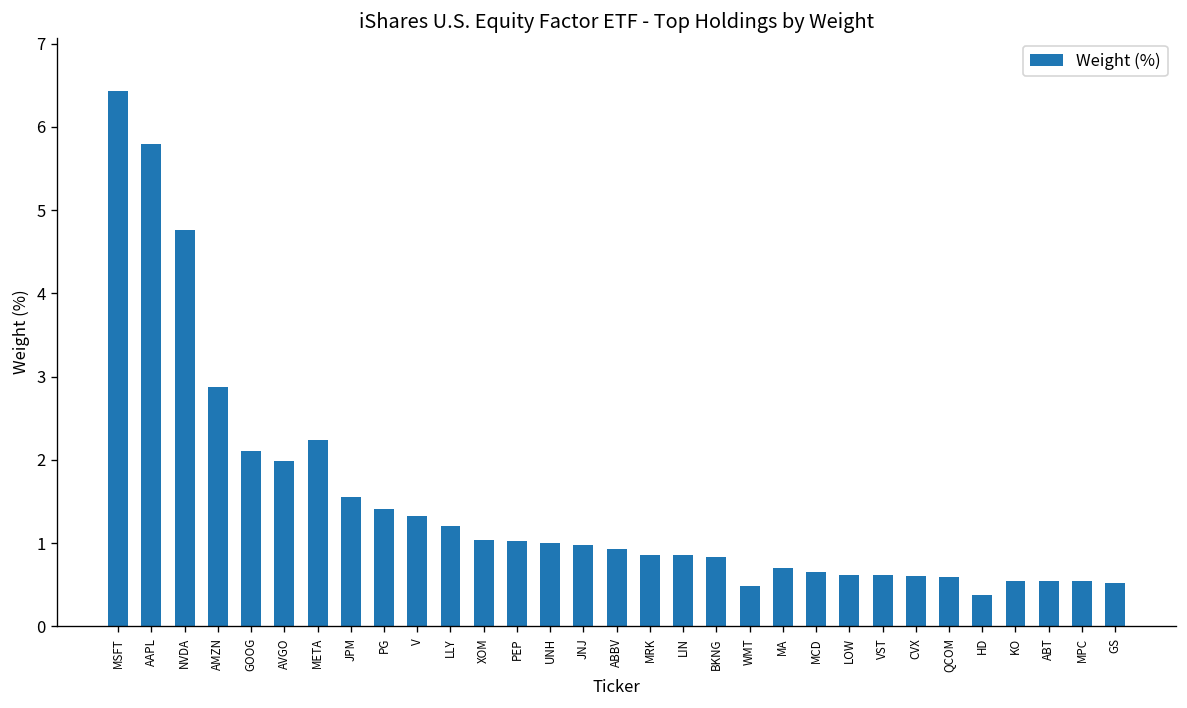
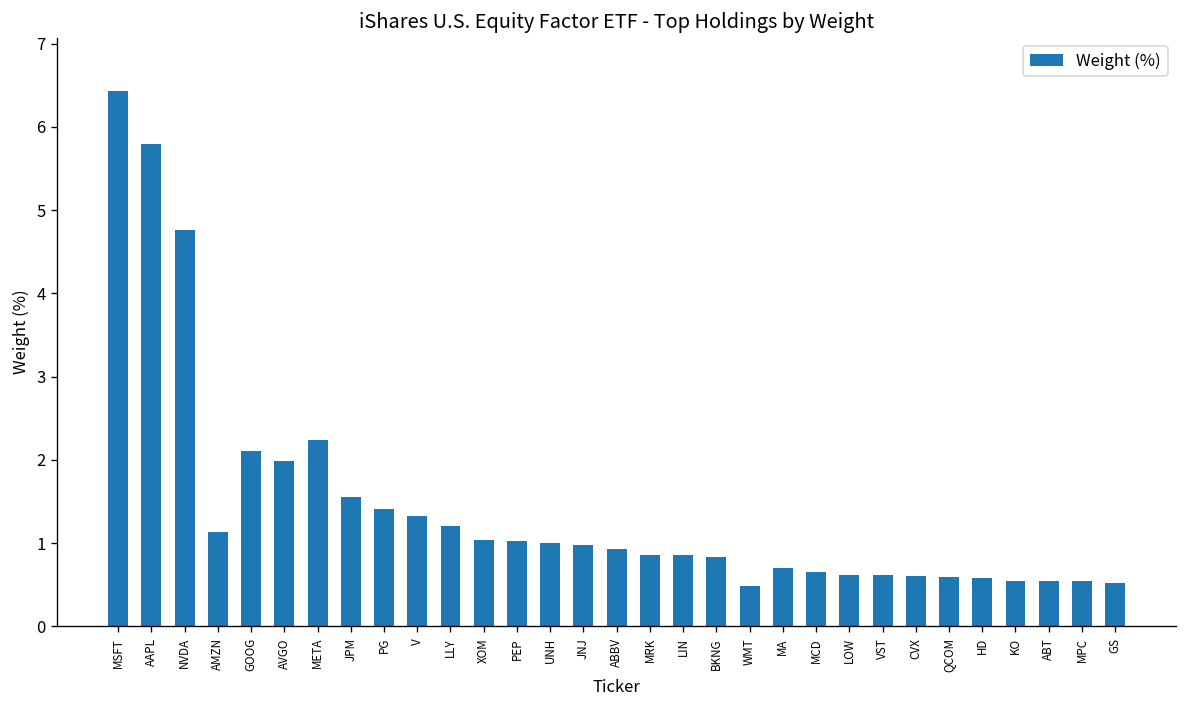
AMZN: 2.9 -> 1.1
HD: 0.4 -> 0.6
